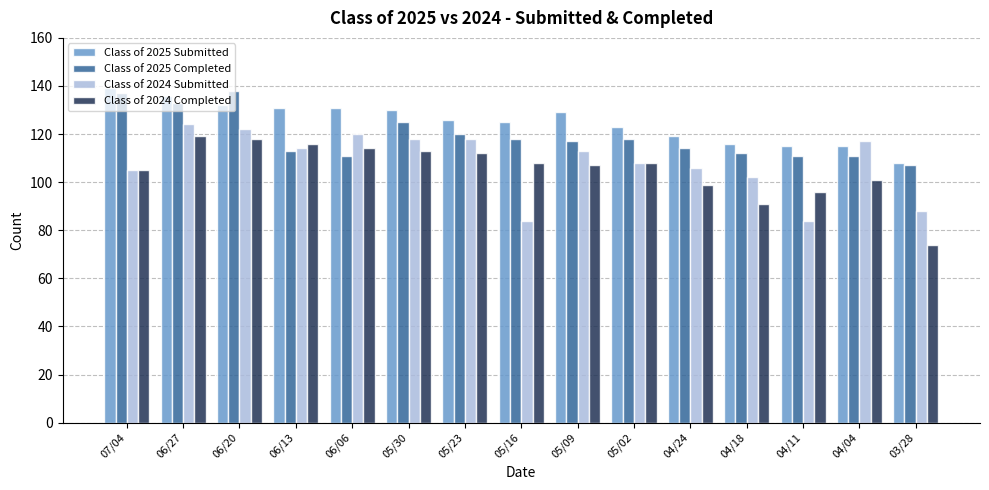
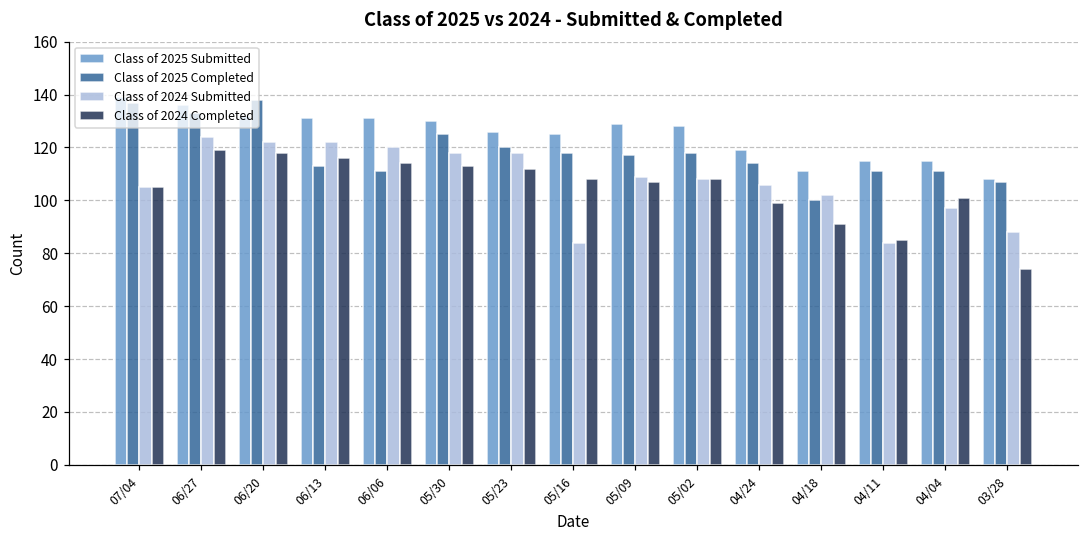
Class of 2024 Submitted, 06/13: 114 -> 122
Class of 2024 Submitted, 05/09: 113 -> 109
Class of 2025 Submitted, 05/02: 123 -> 128
Class of 2025 Submitted, 04/18: 116 -> 111
Class of 2025 Completed, 04/18: 112 -> 100
Class of 2024 Completed, 04/11: 96 -> 85
Class of 2024 Submitted, 04/04: 117 -> 97
